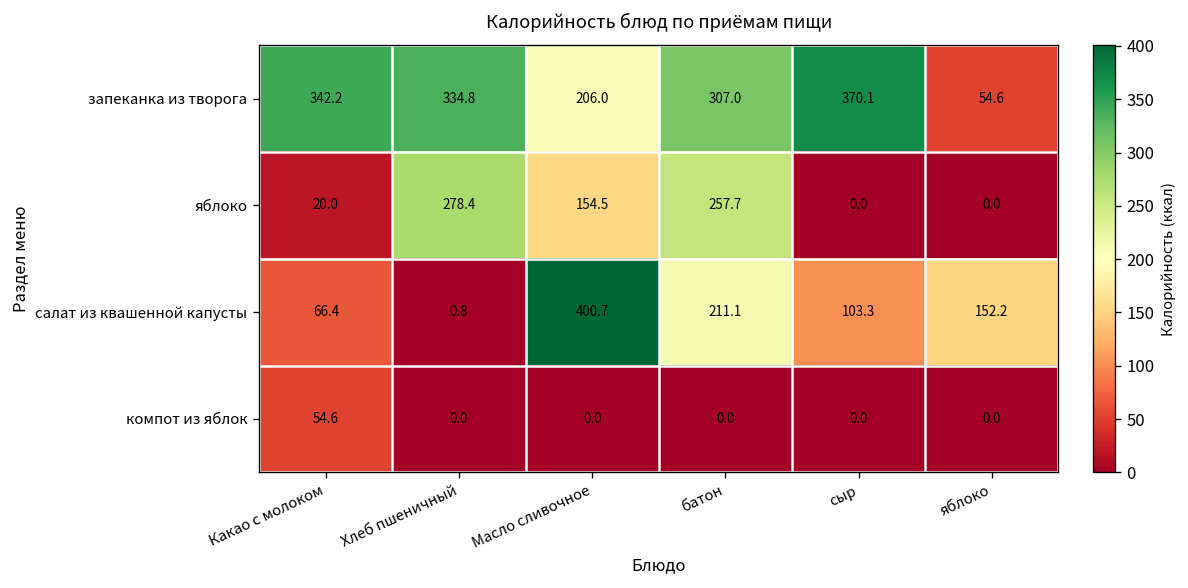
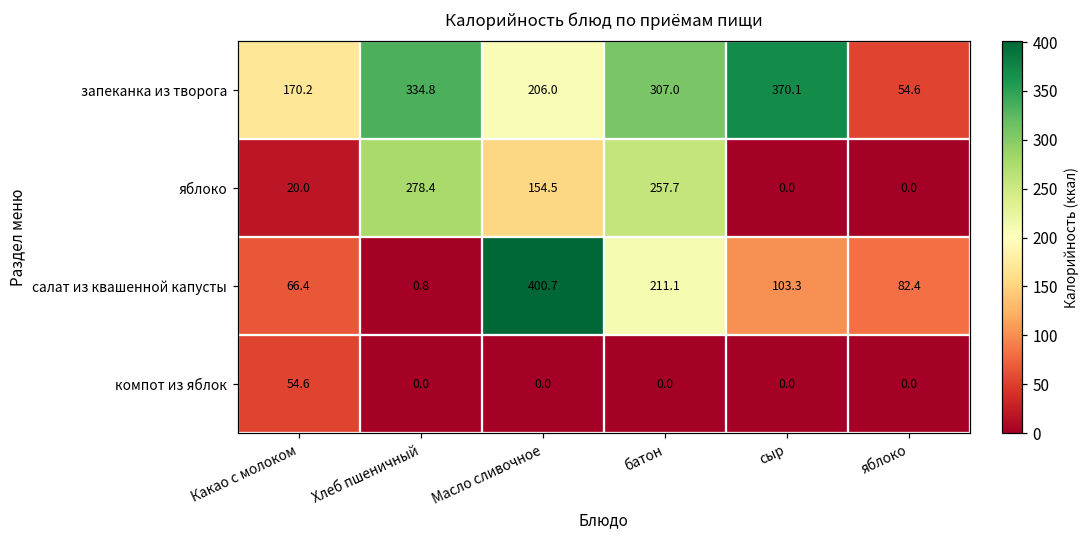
запеканка из творога, Какао с молоком: 342.2 -> 170.2
салат из квашенной капусты, яблоко: 152.2 -> 82.4
